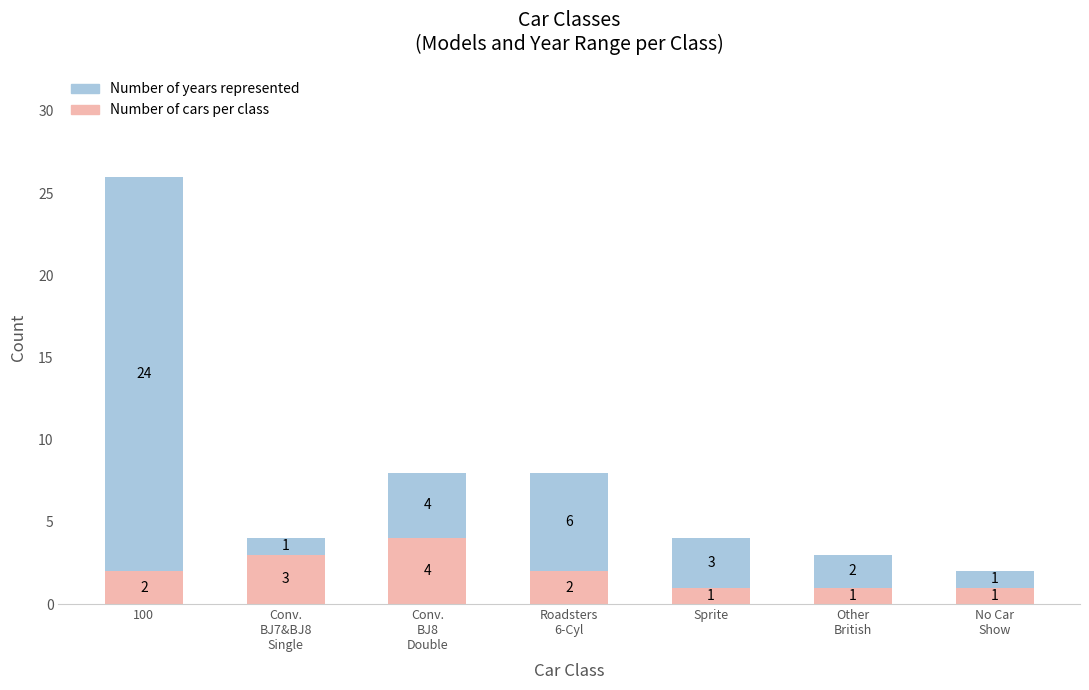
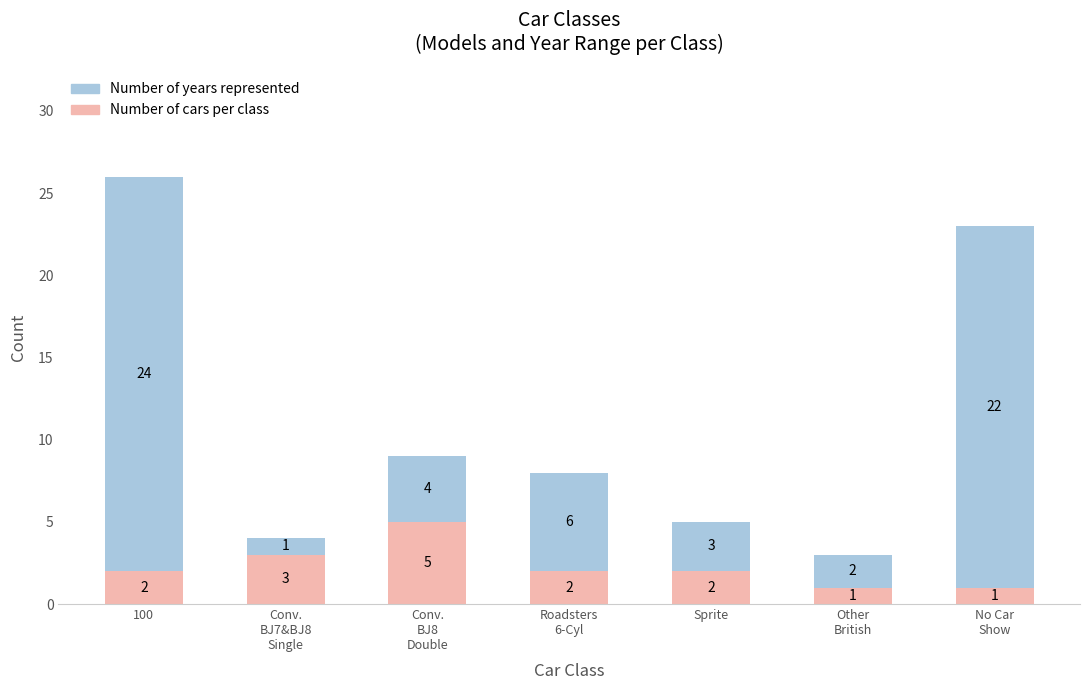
Number of cars per class, Conv. BJ8 Double: 4 -> 5
Number of cars per class, Sprite: 1 -> 2
Number of years represented, No Car Show: 1 -> 22
